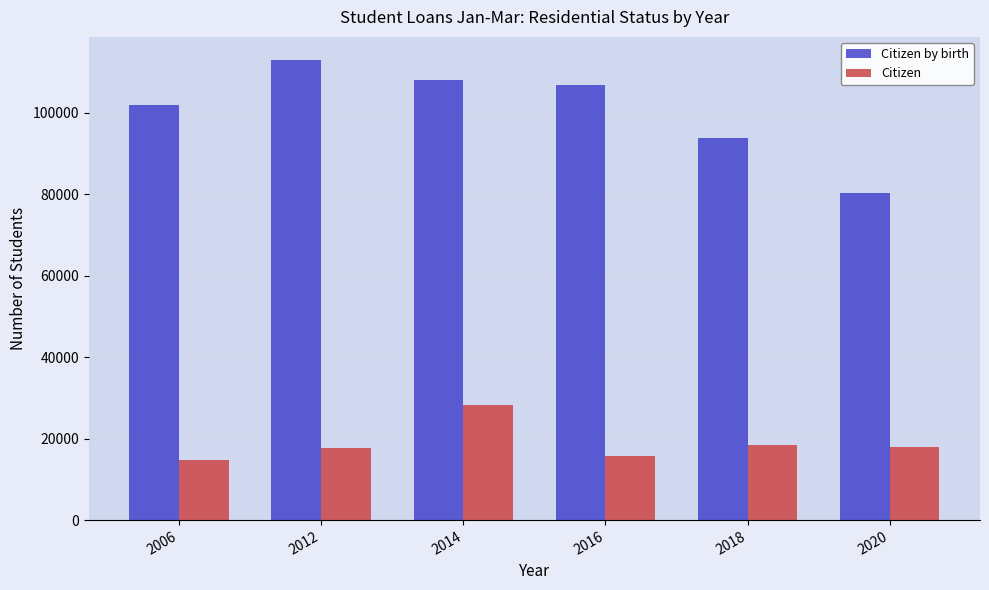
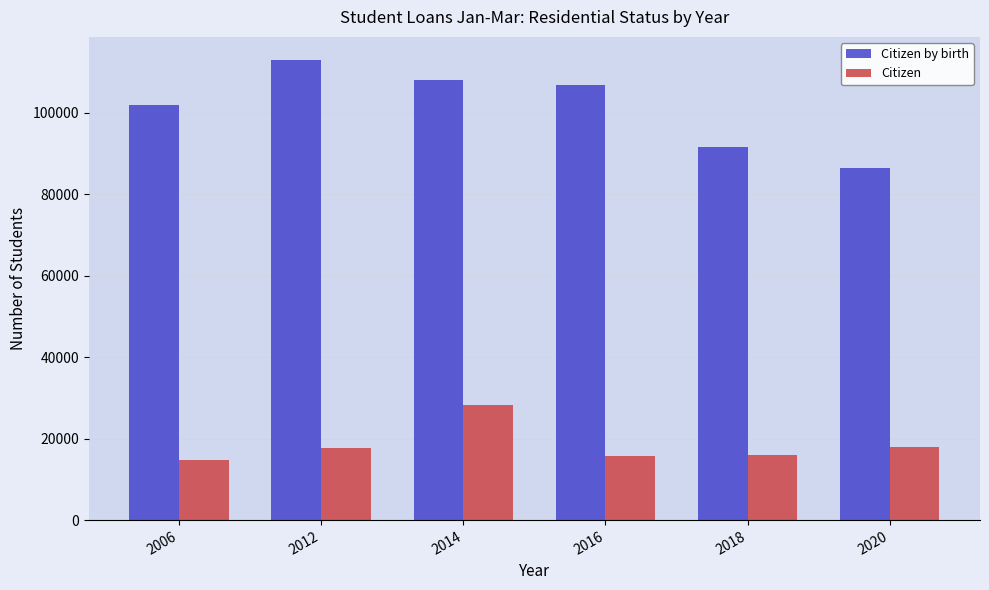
Citizen by birth, 2018: 94000 -> 92000
Citizen, 2018: 19000 -> 16000
Citizen by birth, 2020: 80000 -> 86000
